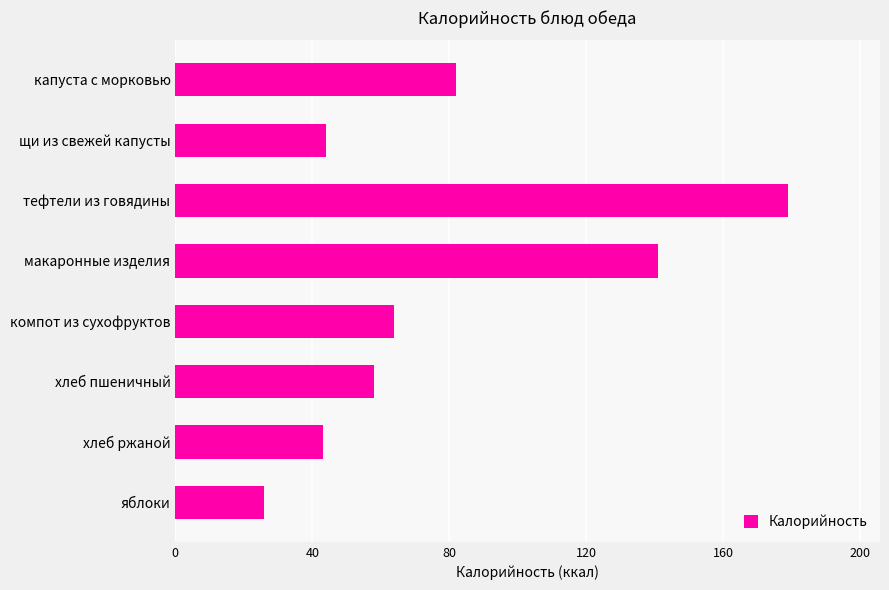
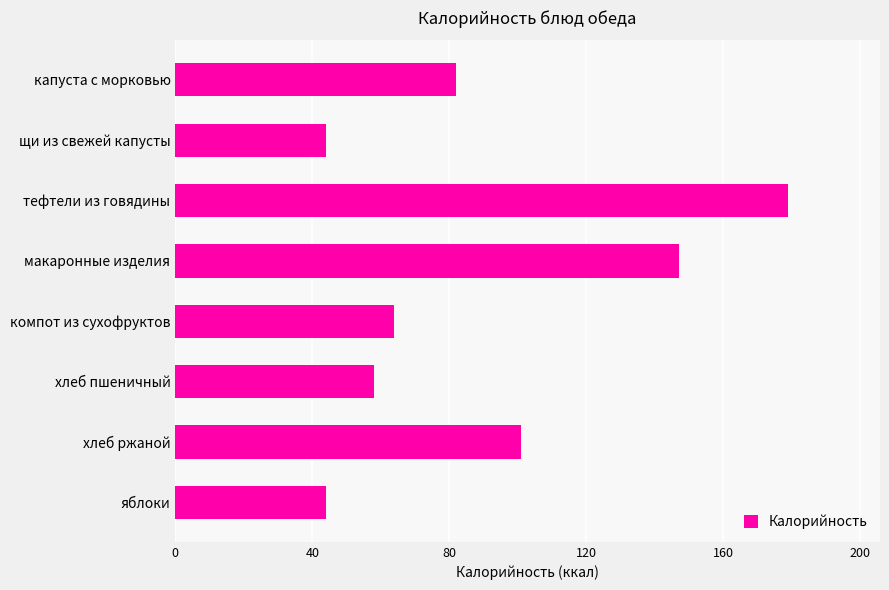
макаронные изделия: 141 -> 147
хлеб ржаной: 43 -> 101
яблоки: 26 -> 44
